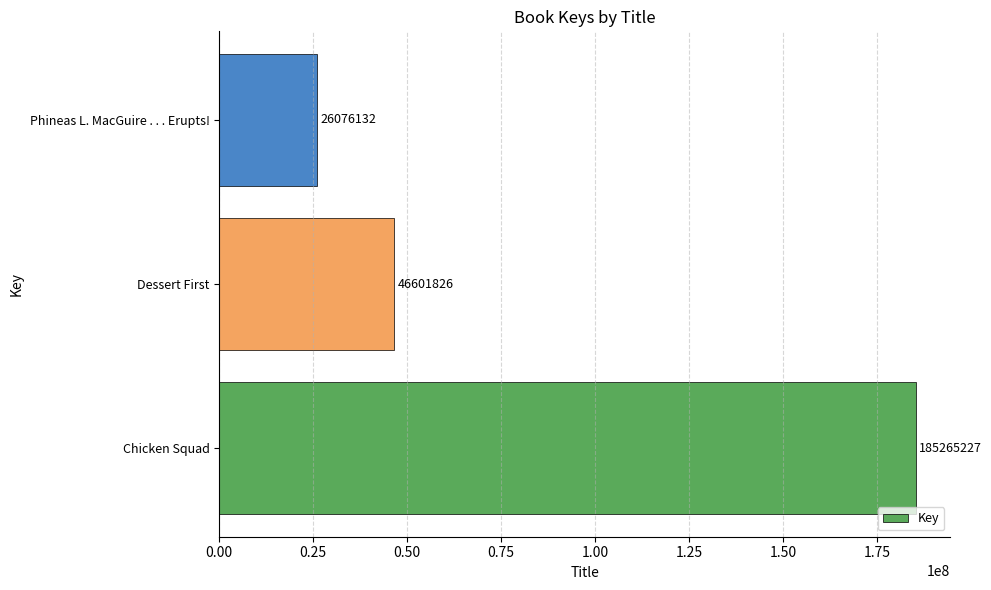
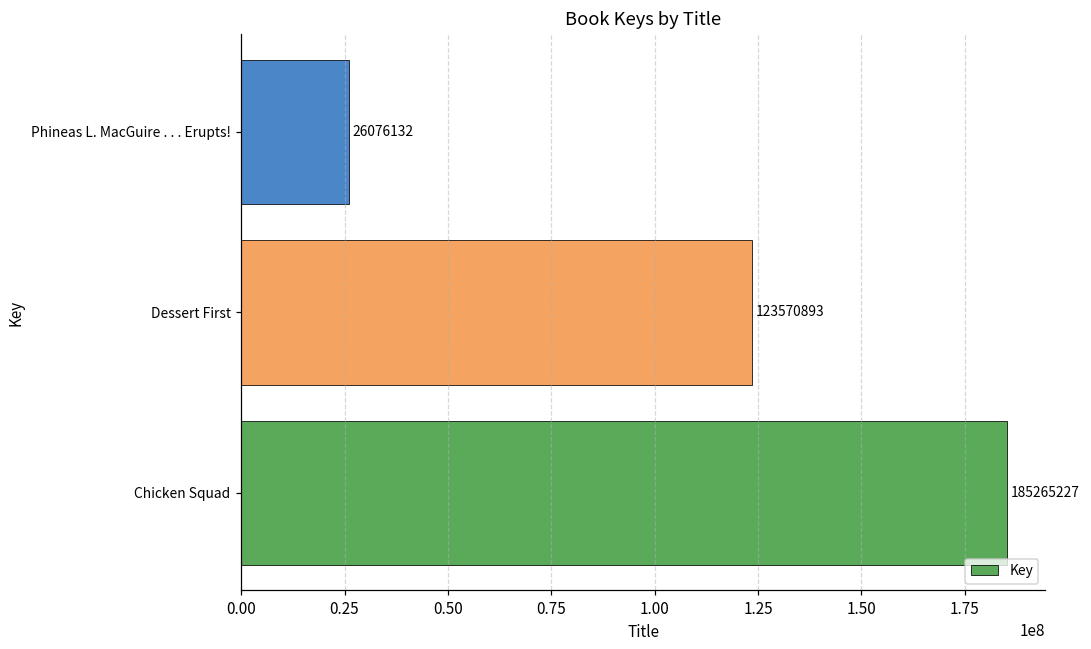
Dessert First: 46601826 -> 123570893
